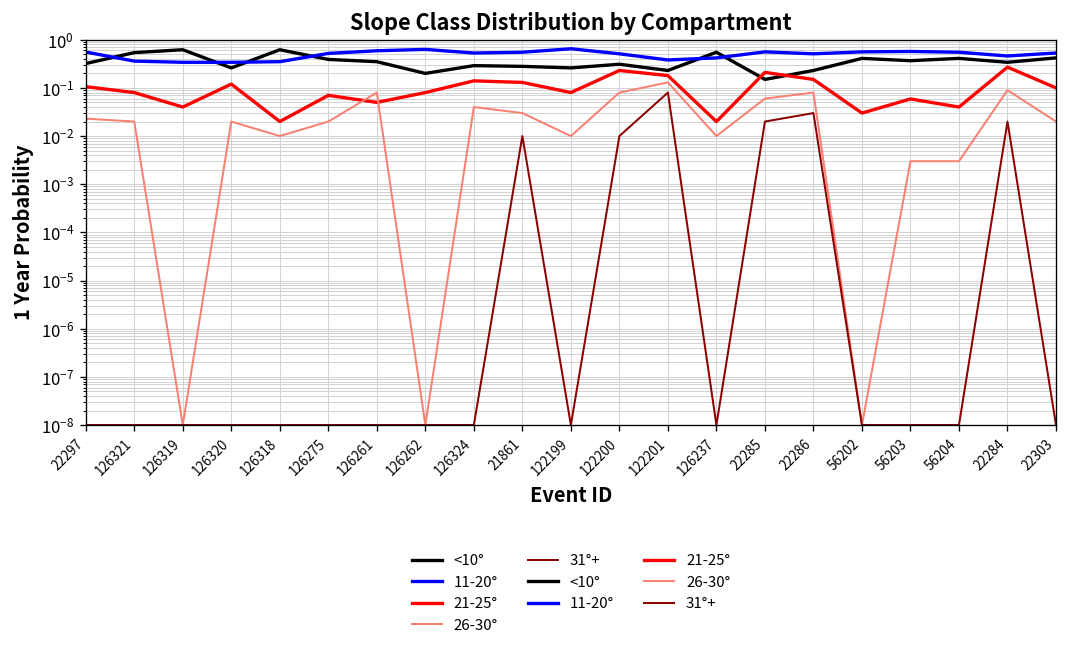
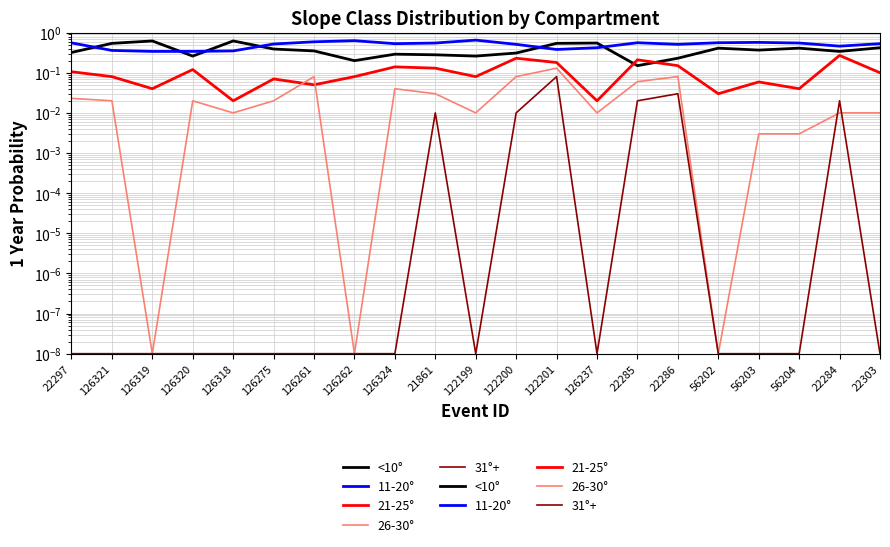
<10°, 122201: 0.2 -> 0.5
26-30°, 22284: 0.09 -> 0.010
26-30°, 22303: 0.02 -> 0.010
